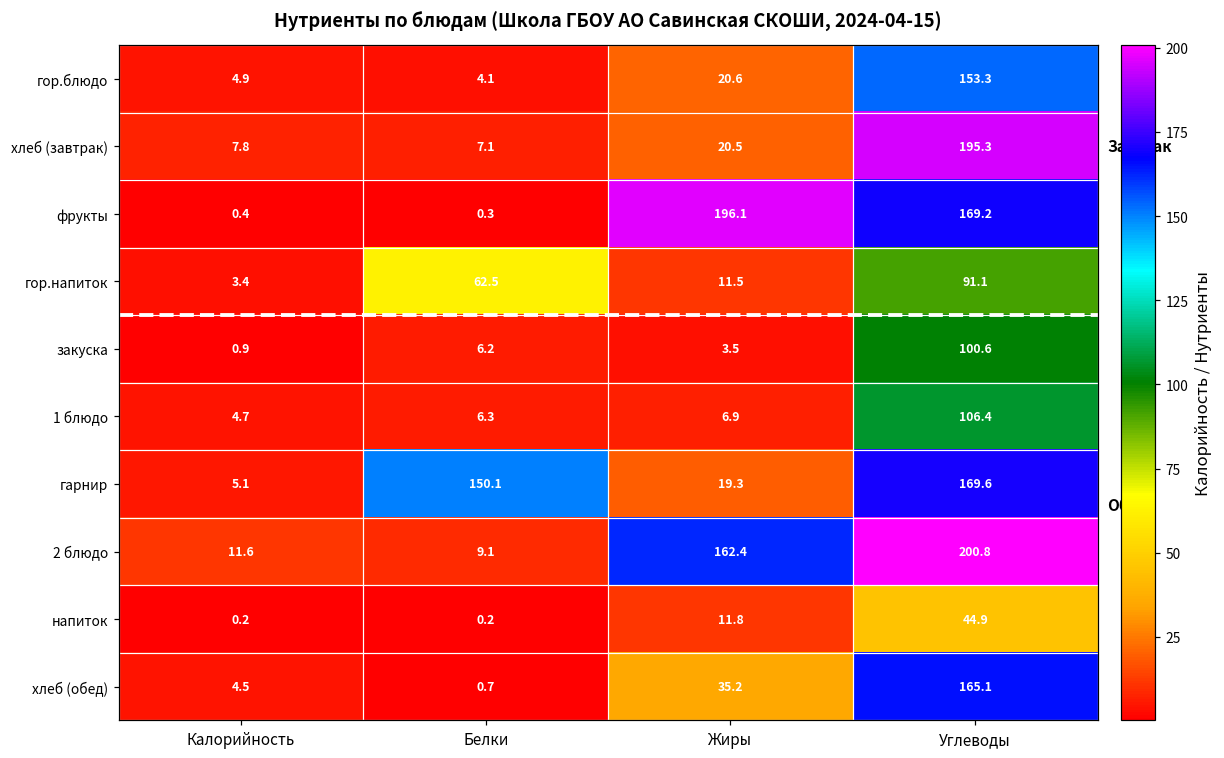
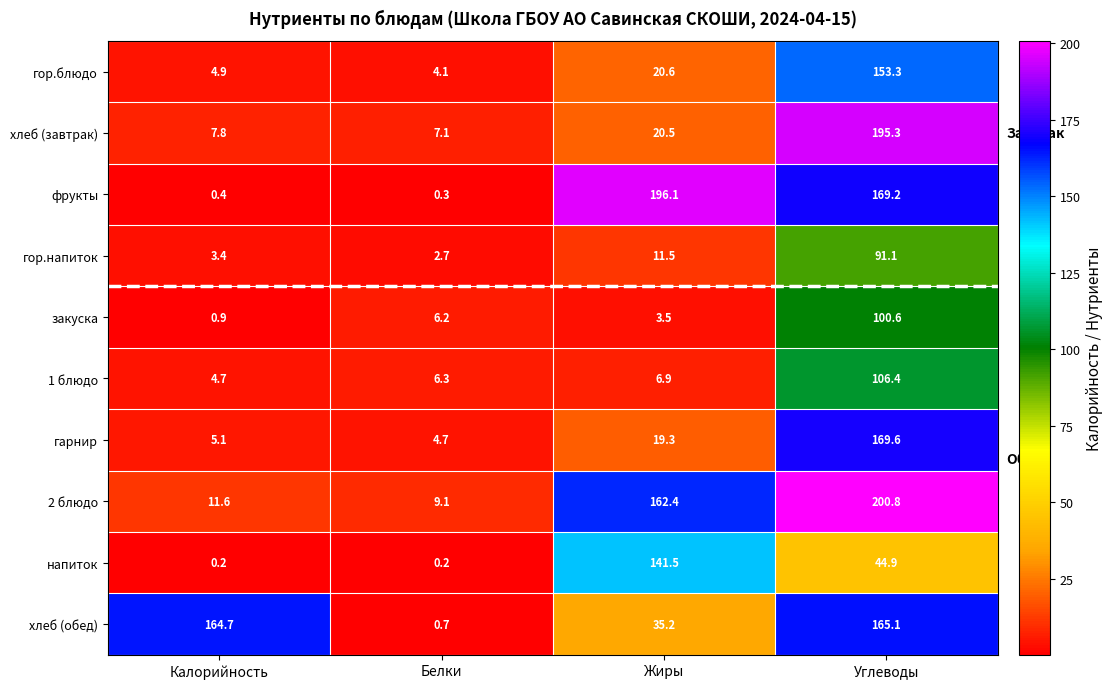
гор.напиток, Белки: 62.5 -> 2.7
гарнир, Белки: 150.1 -> 4.7
напиток, Жиры: 11.8 -> 141.5
хлеб (обед), Калорийность: 4.5 -> 164.7
